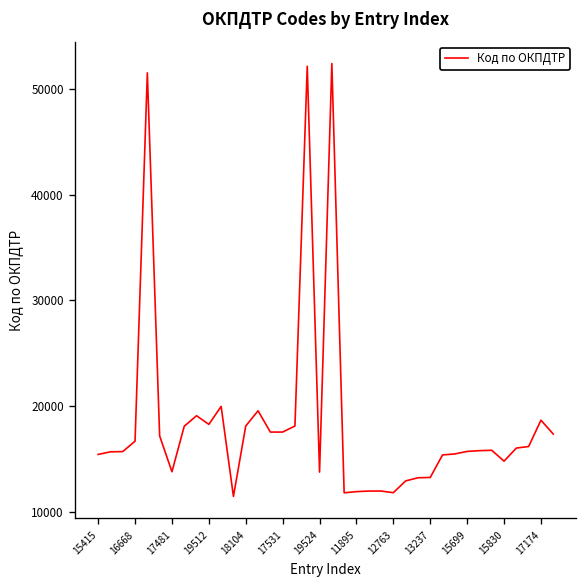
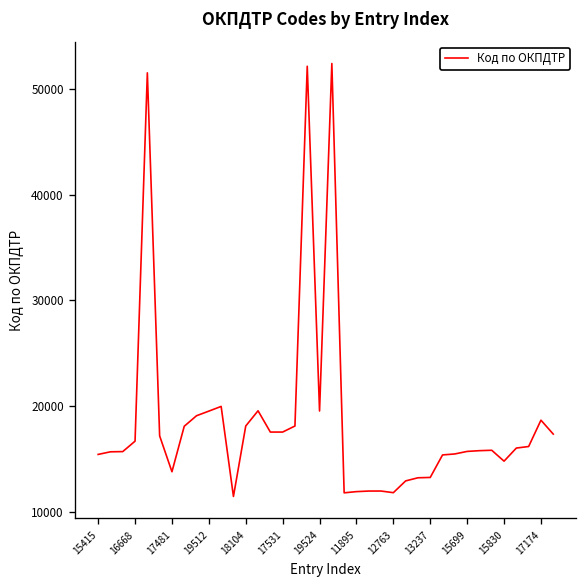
19512: 18000 -> 20000
19524: 14000 -> 20000
